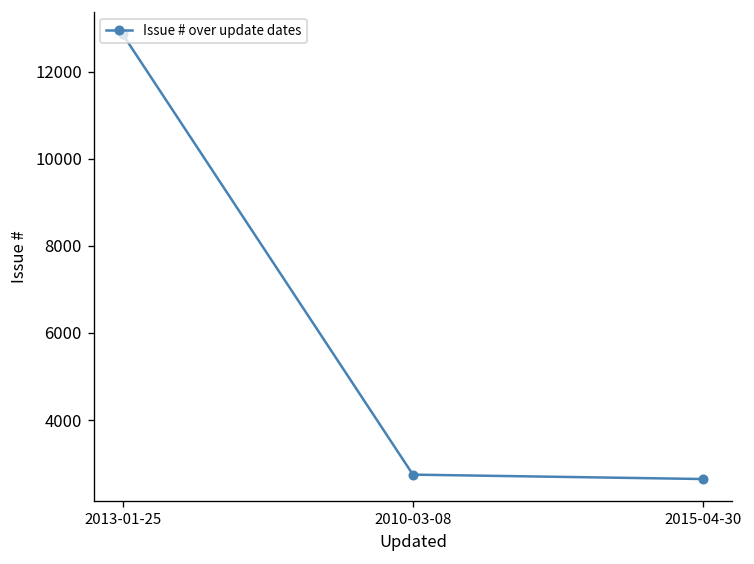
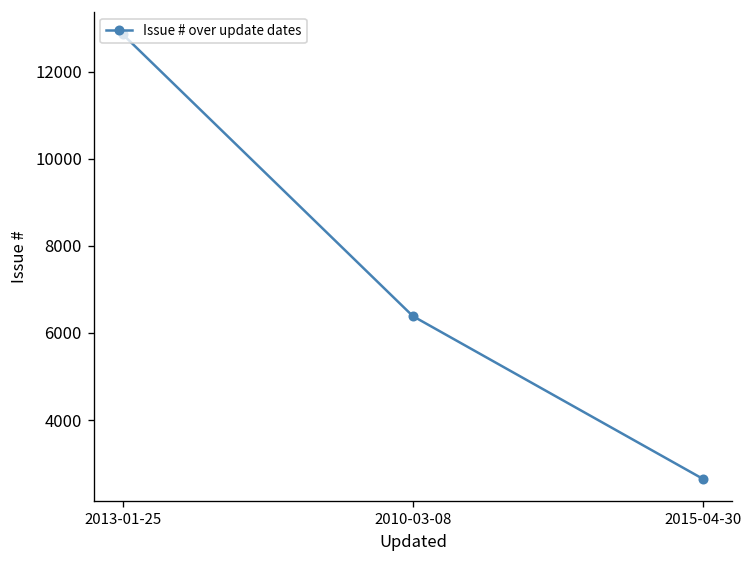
2010-03-08: 2700 -> 6400
